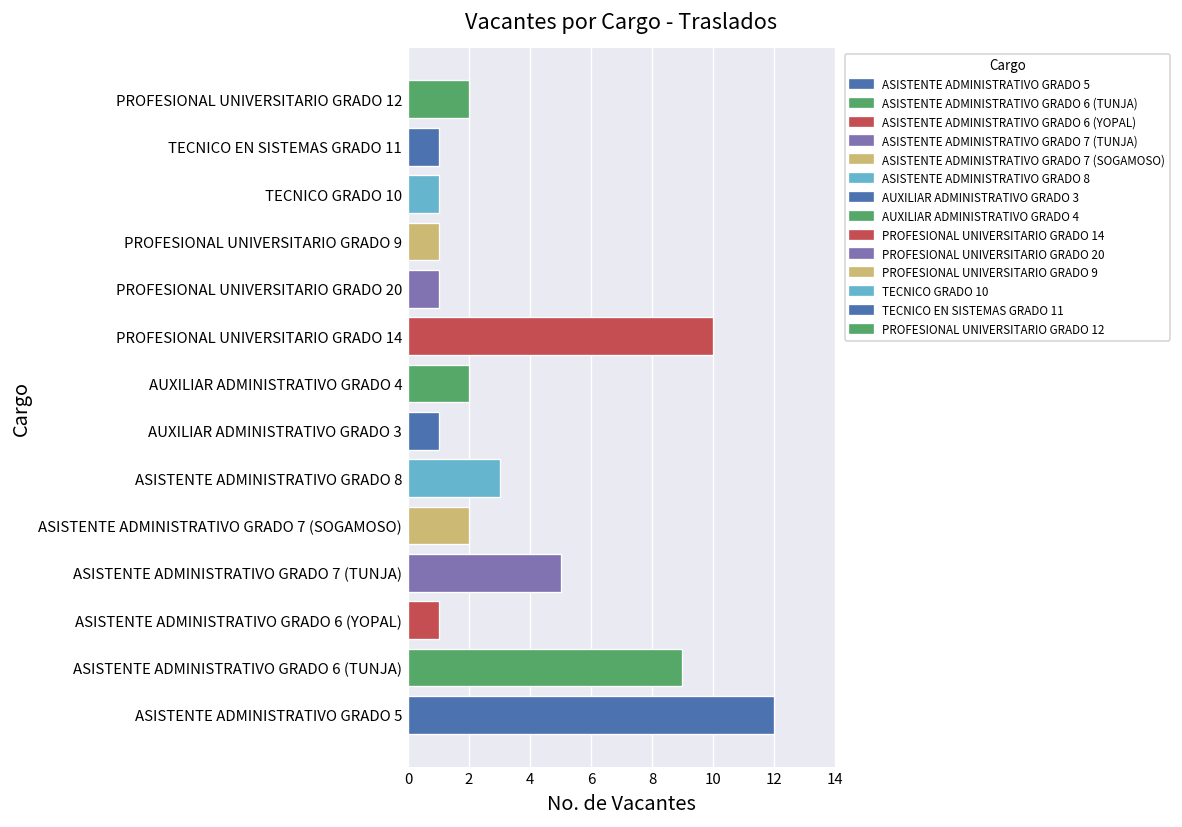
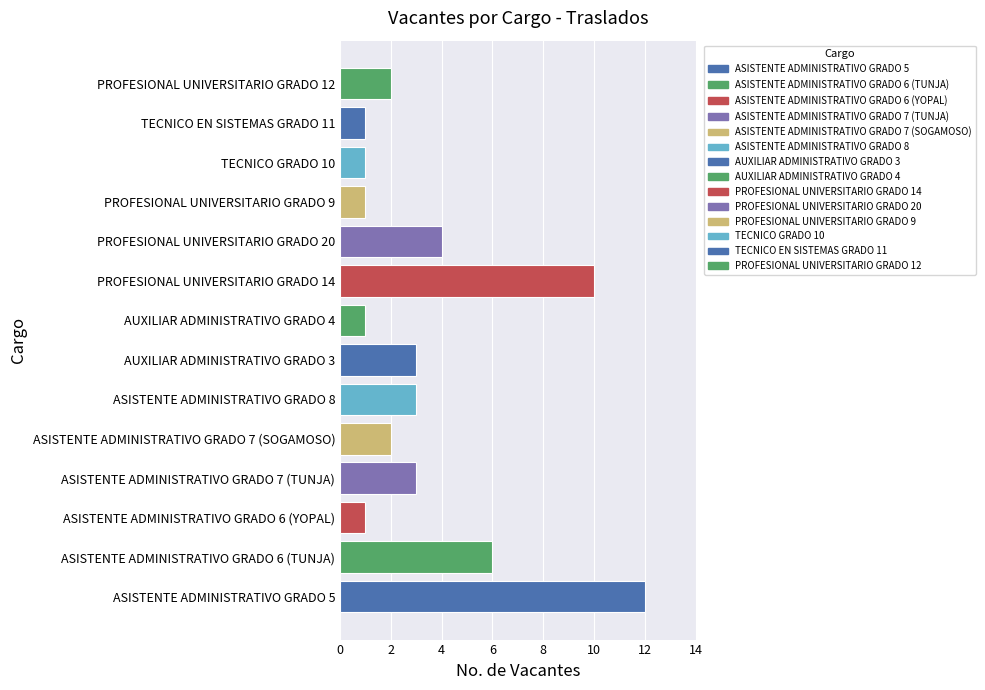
PROFESIONAL UNIVERSITARIO GRADO 20: 1 -> 4
AUXILIAR ADMINISTRATIVO GRADO 4: 2 -> 1
AUXILIAR ADMINISTRATIVO GRADO 3: 1 -> 3
ASISTENTE ADMINISTRATIVO GRADO 7 (TUNJA): 5 -> 3
ASISTENTE ADMINISTRATIVO GRADO 6 (TUNJA): 9 -> 6
